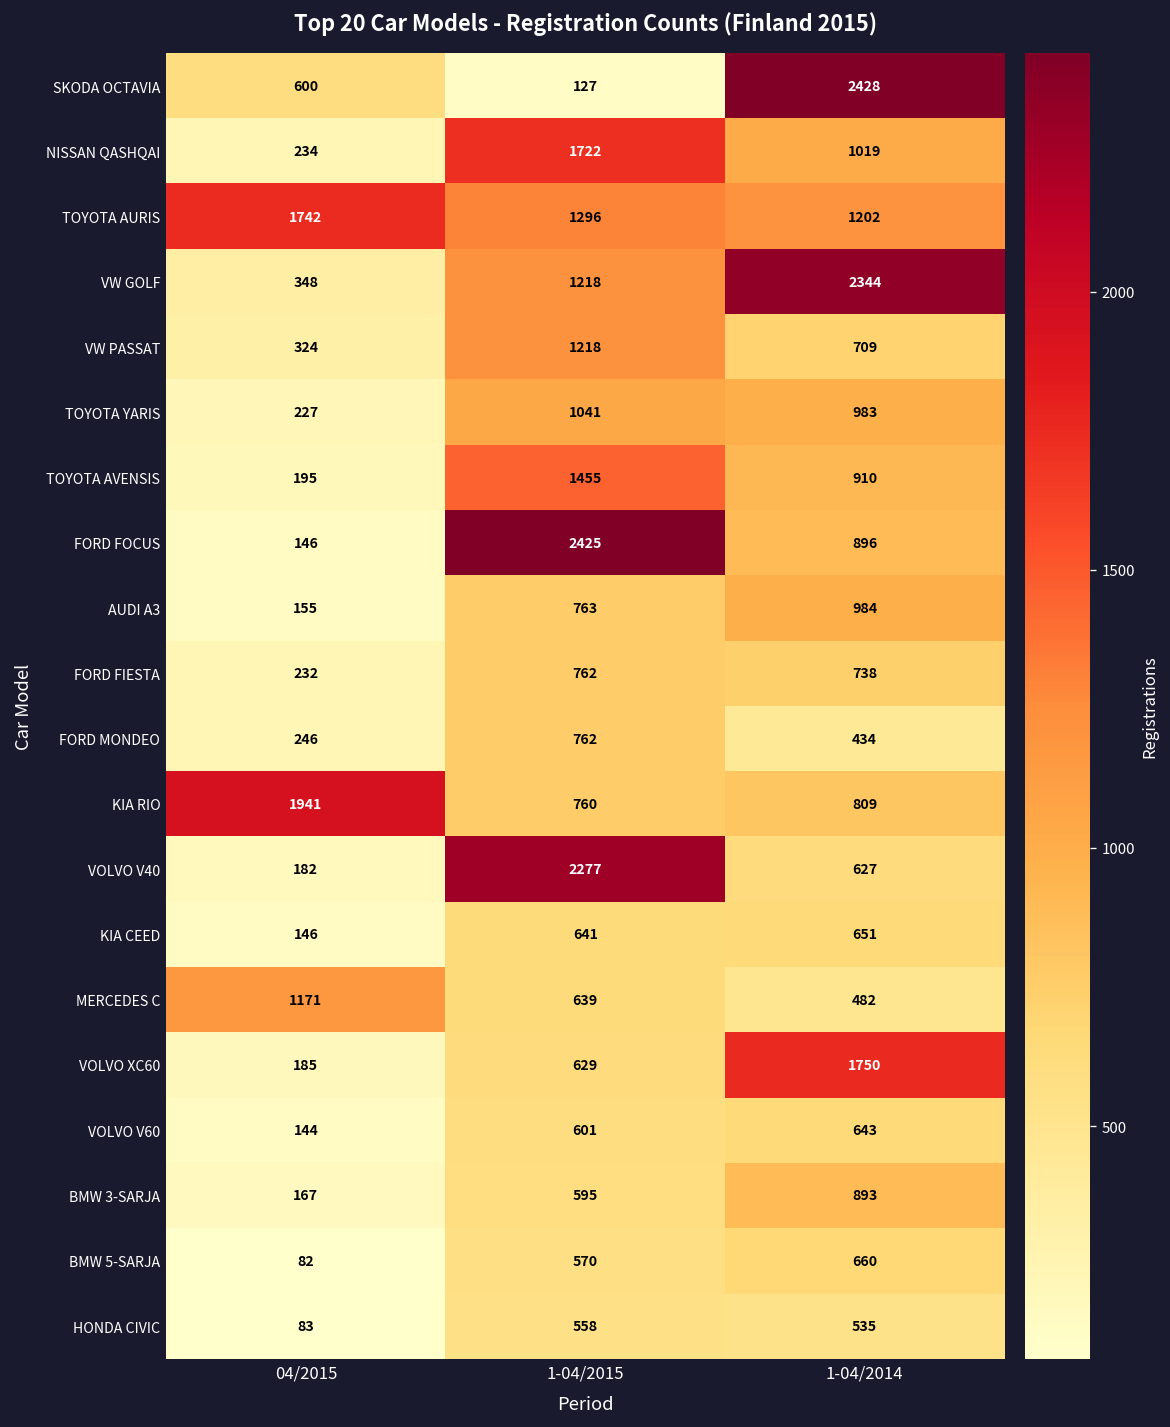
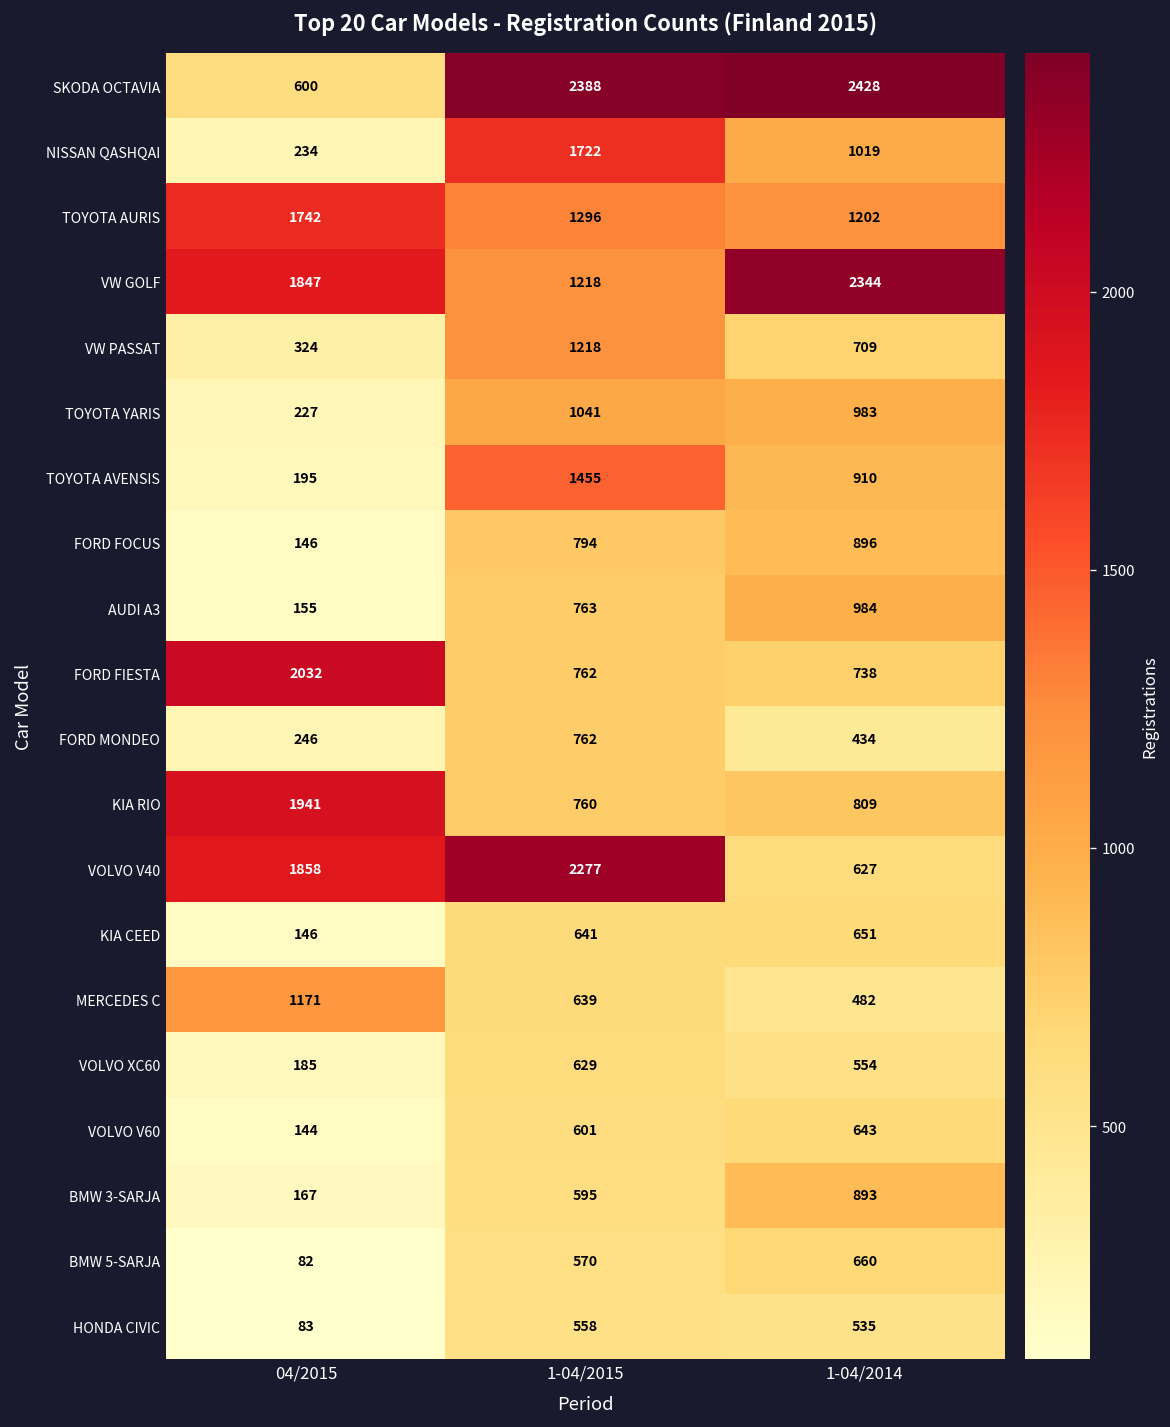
SKODA OCTAVIA, 1-04/2015: 127 -> 2388
VW GOLF, 04/2015: 348 -> 1847
FORD FOCUS, 1-04/2015: 2425 -> 794
FORD FIESTA, 04/2015: 232 -> 2032
VOLVO V40, 04/2015: 182 -> 1858
VOLVO XC60, 1-04/2014: 1750 -> 554
